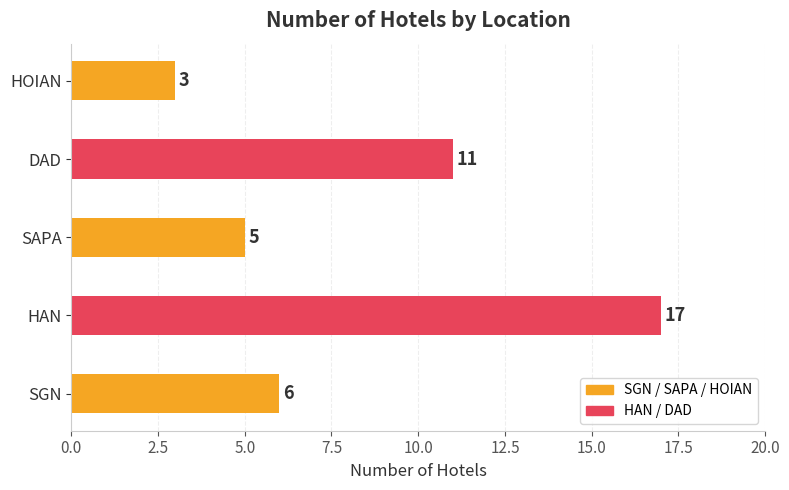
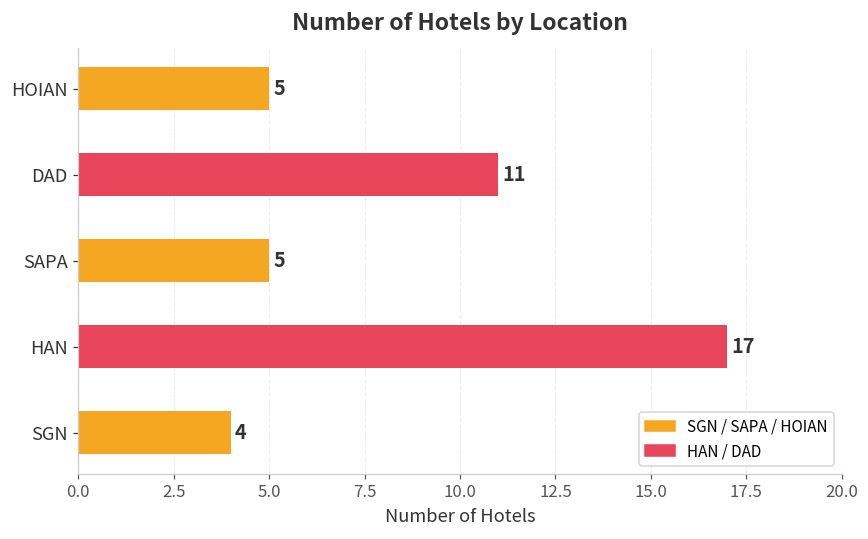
HOIAN: 3 -> 5
SGN: 6 -> 4
